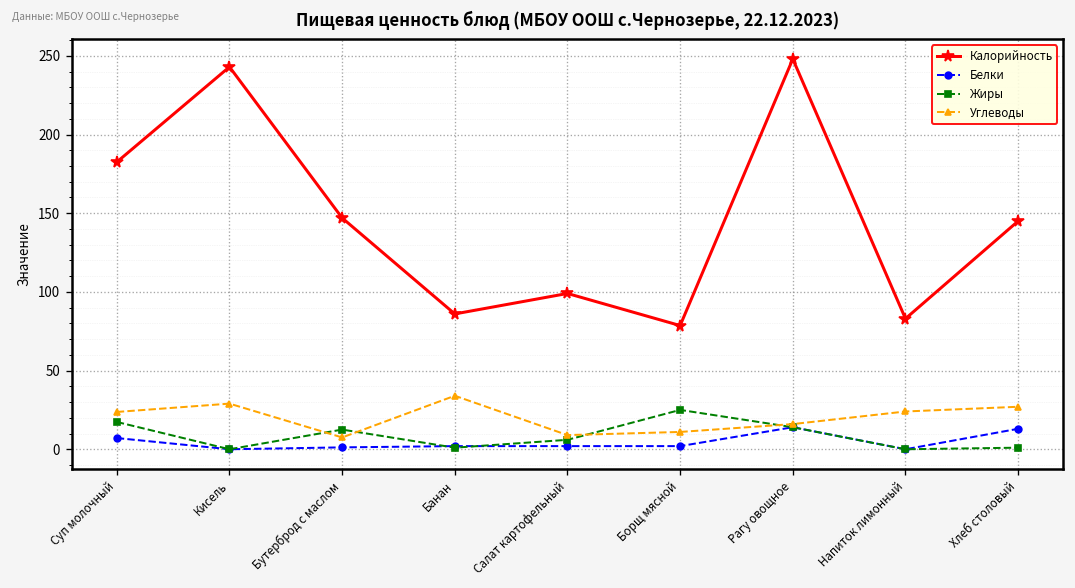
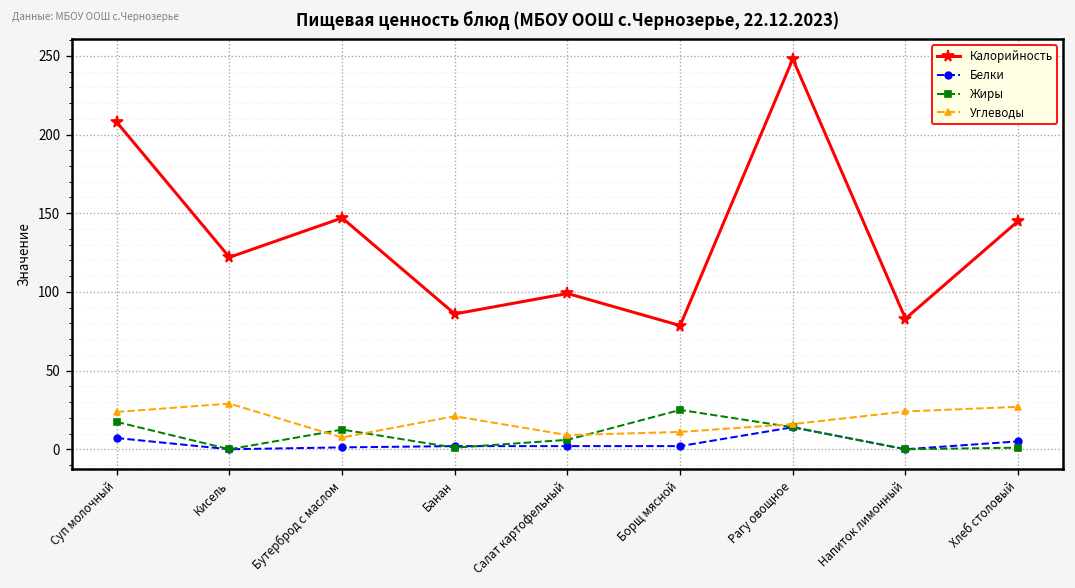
Калорийность, Суп молочный: 183 -> 208
Калорийность, Кисель: 243 -> 122
Углеводы, Банан: 34 -> 21
Белки, Хлеб столовый: 13 -> 5
